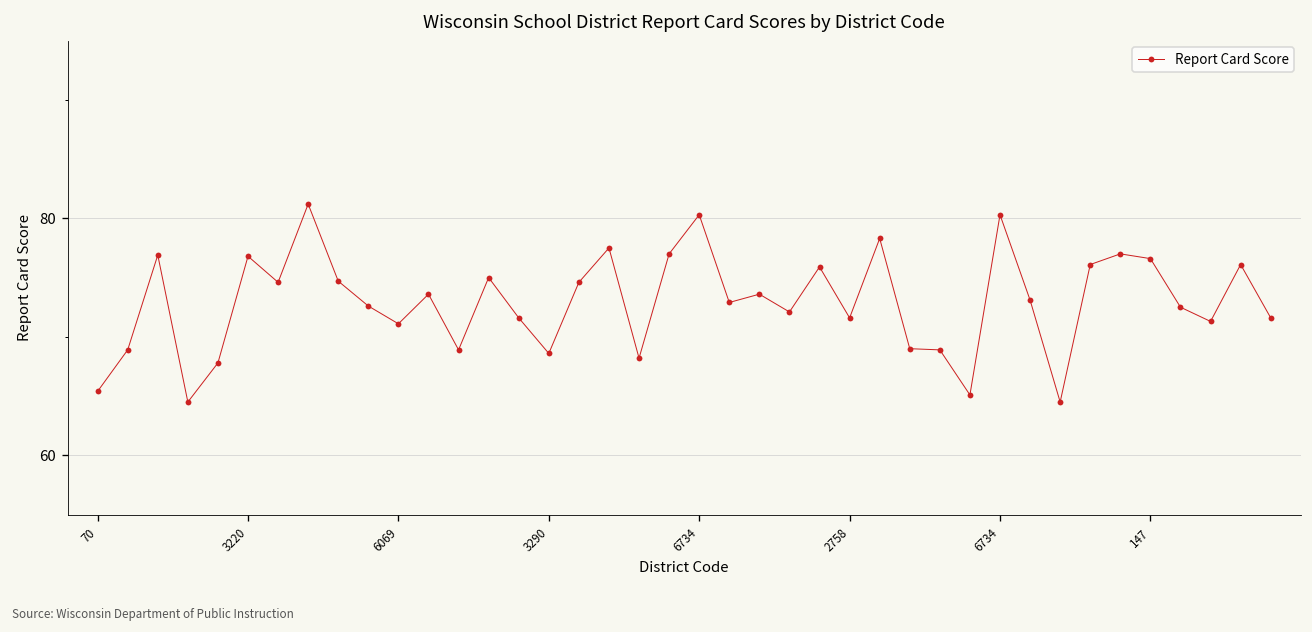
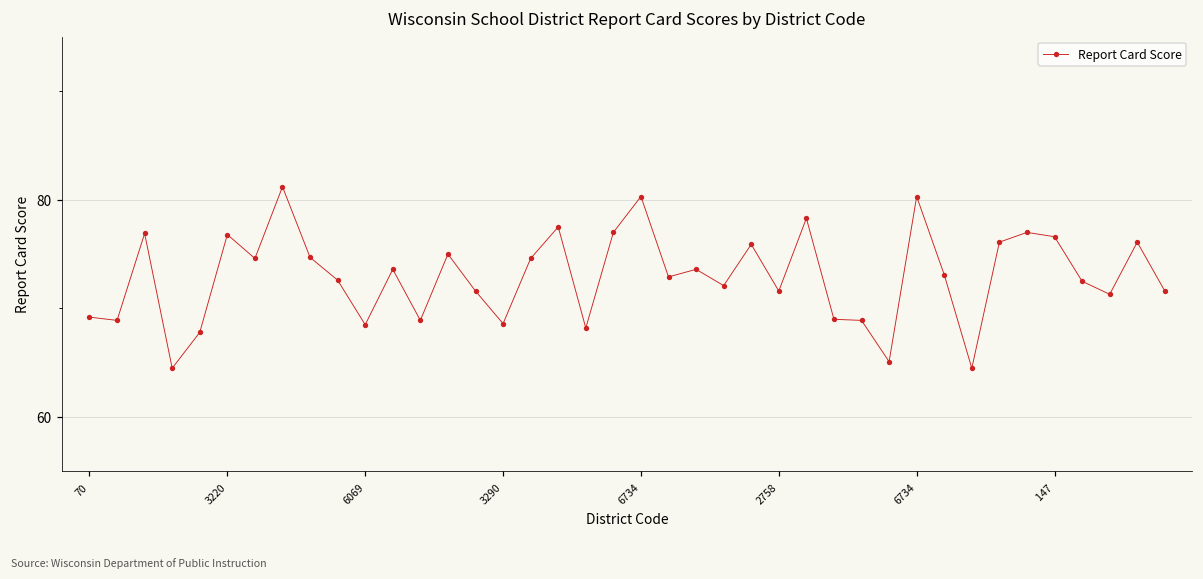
70: 65 -> 69
6069: 71 -> 69
